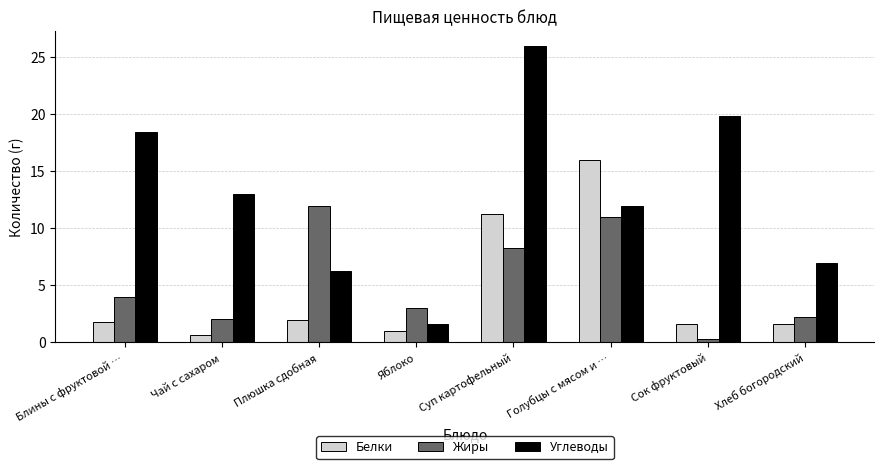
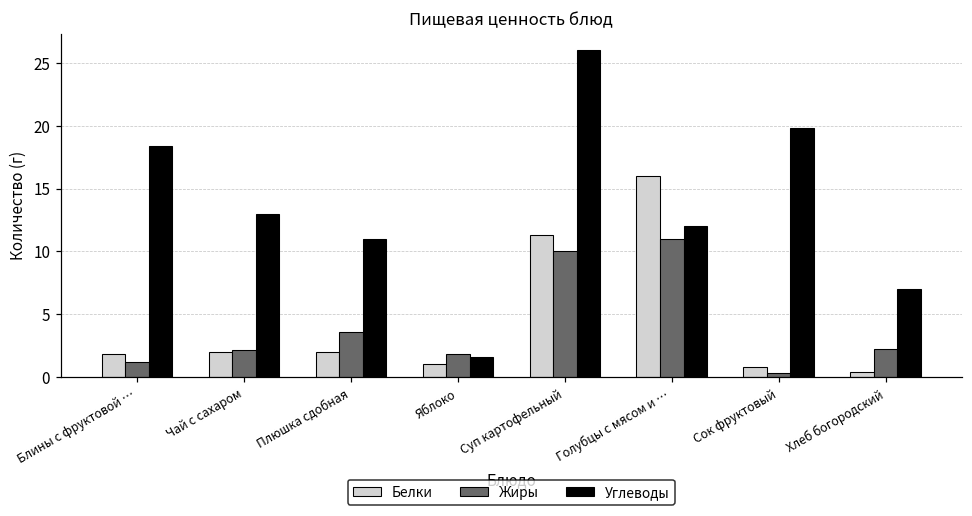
Жиры, Блины с фруктовой …: 4.0 -> 1.2
Белки, Чай с сахаром: 0.7 -> 2.0
Жиры, Плюшка сдобная: 12.0 -> 3.6
Углеводы, Плюшка сдобная: 6.3 -> 11.0
Жиры, Яблоко: 3.0 -> 1.8
Жиры, Суп картофельный: 8.3 -> 10.0
Белки, Сок фруктовый: 1.7 -> 0.8
Белки, Хлеб богородский: 1.7 -> 0.4
